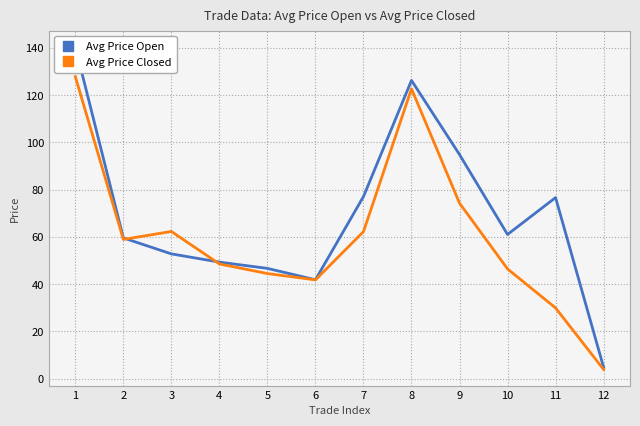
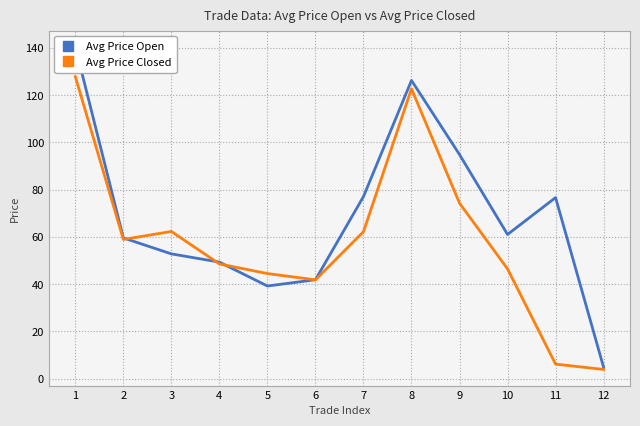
Avg Price Open, 5: 47 -> 39
Avg Price Closed, 11: 30 -> 6
